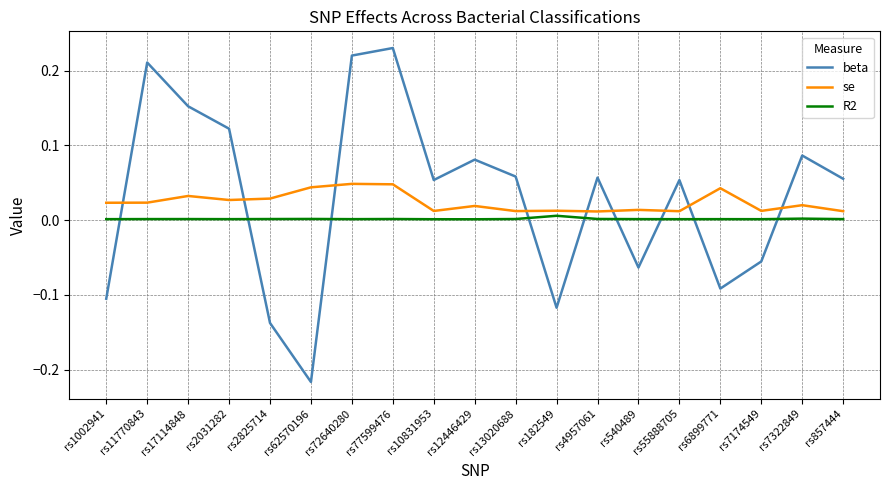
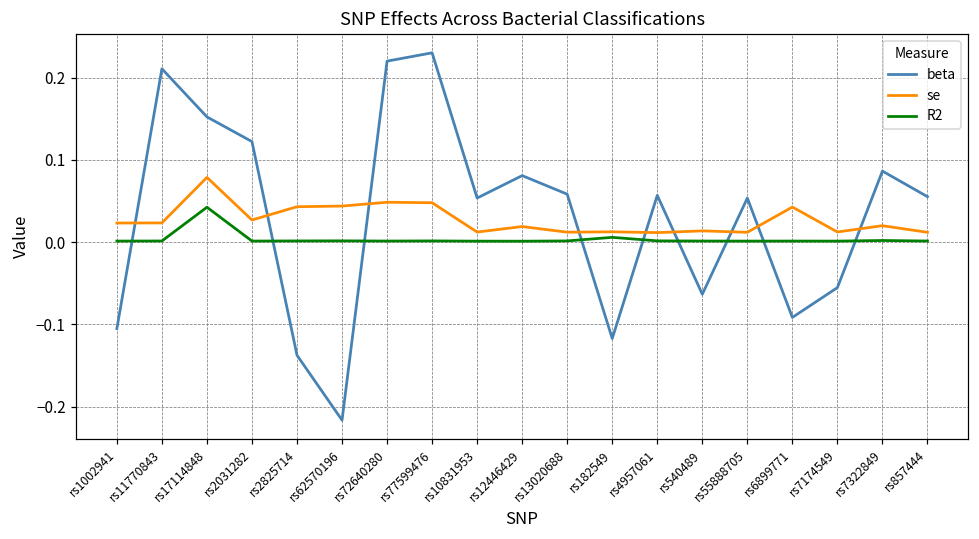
se, rs17114848: 0.03 -> 0.08
R2, rs17114848: 0.00 -> 0.04
se, rs2825714: 0.03 -> 0.04
